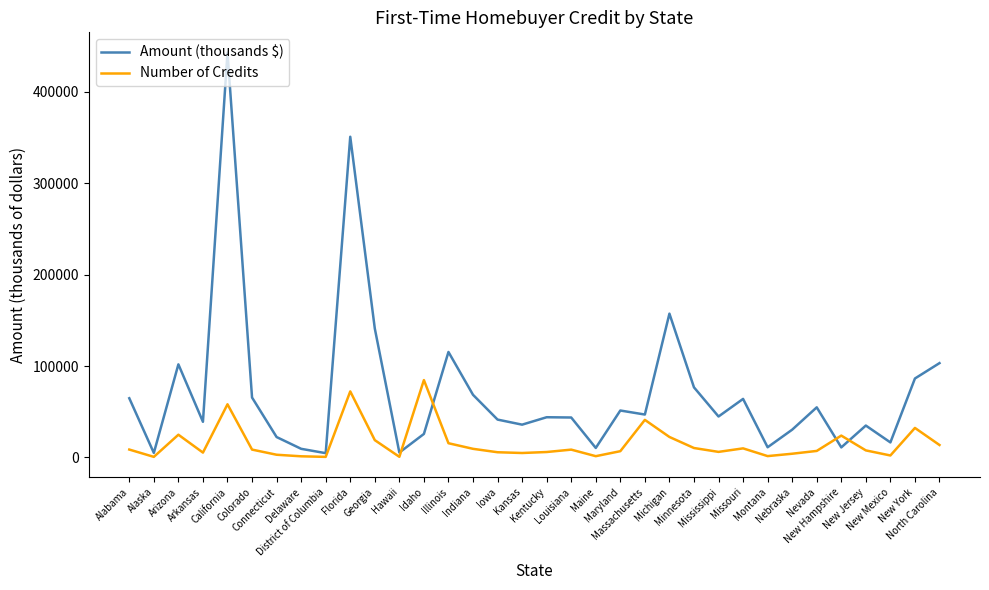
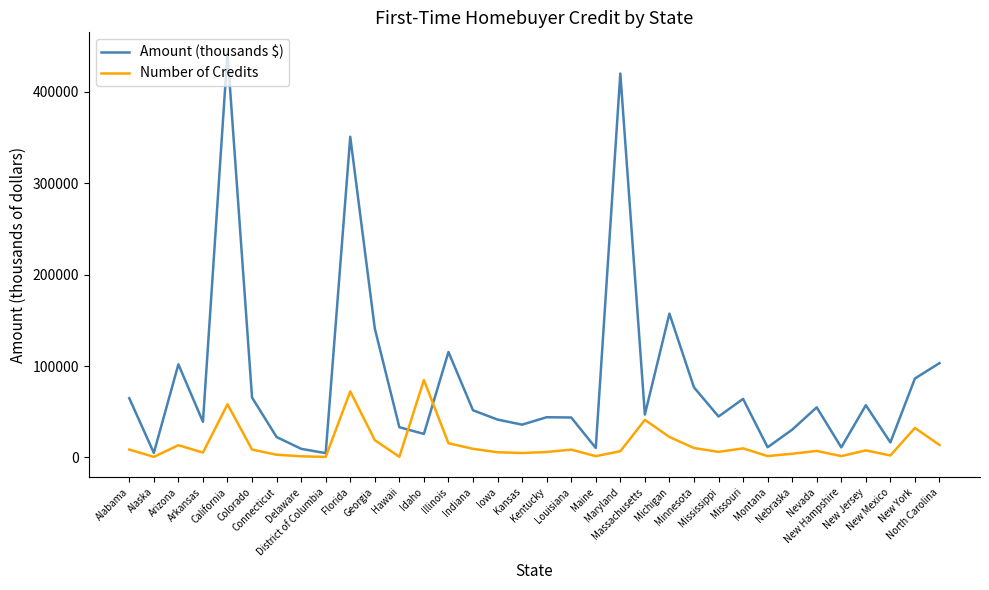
Number of Credits, Arizona: 20000 -> 10000
Amount (thousands $), Hawaii: 10000 -> 30000
Amount (thousands $), Indiana: 70000 -> 50000
Amount (thousands $), Maryland: 50000 -> 420000
Number of Credits, New Hampshire: 20000 -> 0
Amount (thousands $), New Jersey: 30000 -> 60000
